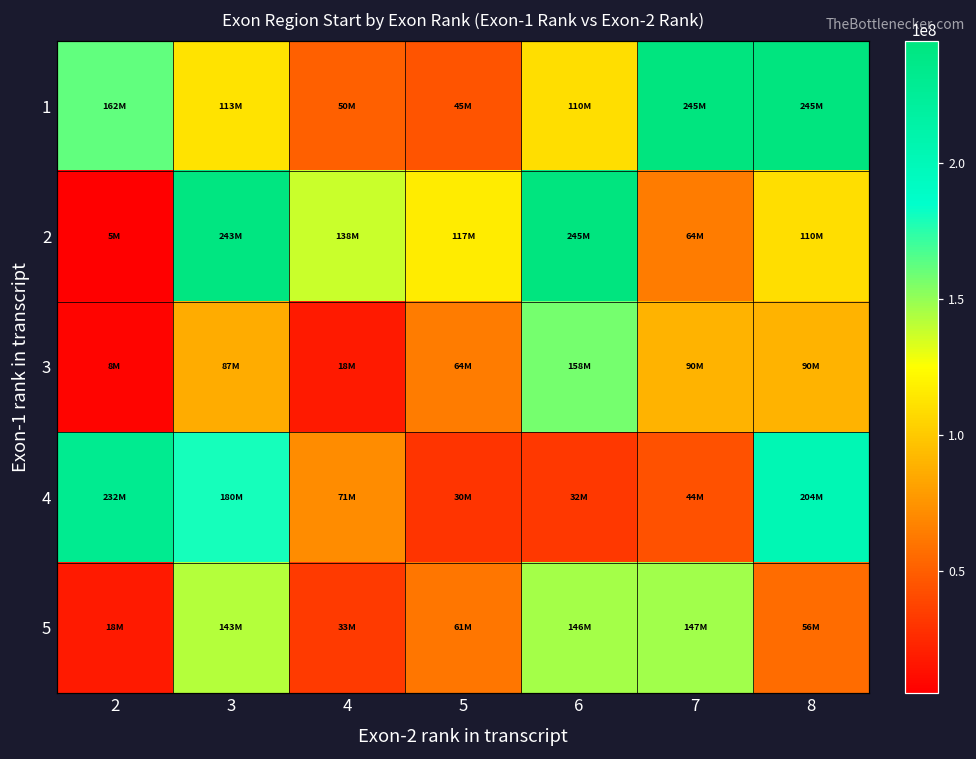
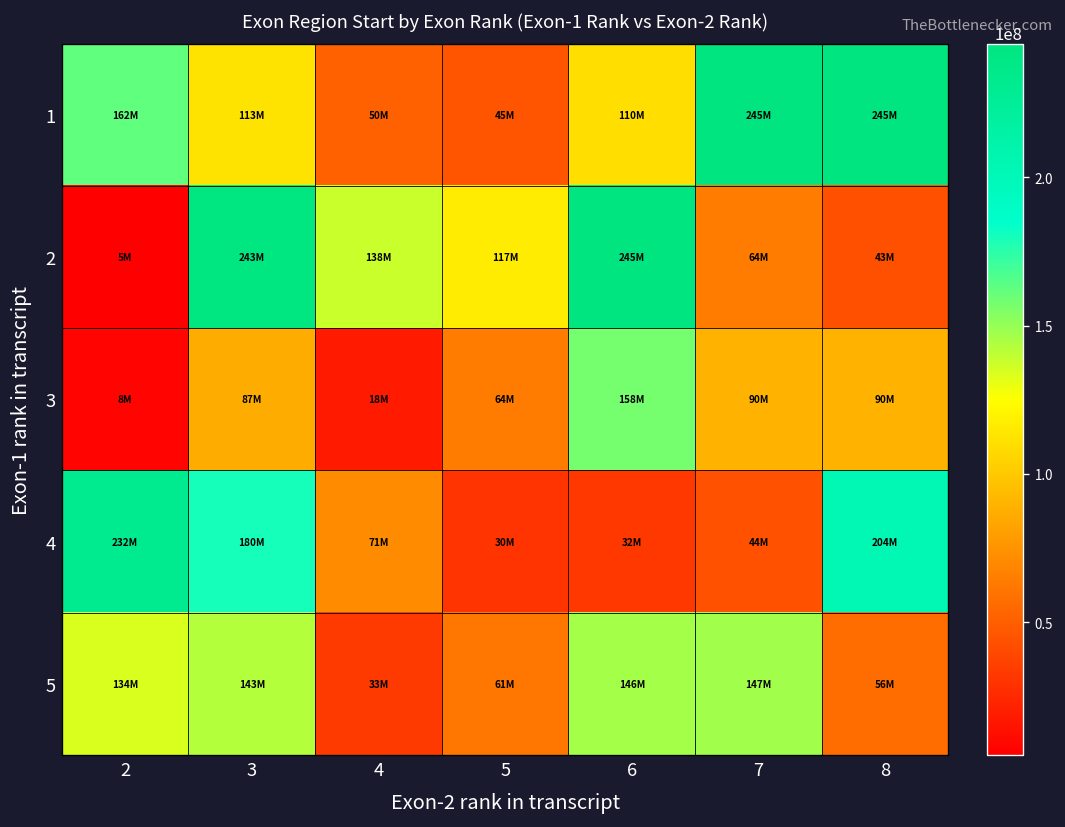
2, 8: 110M -> 43M
5, 2: 18M -> 134M
